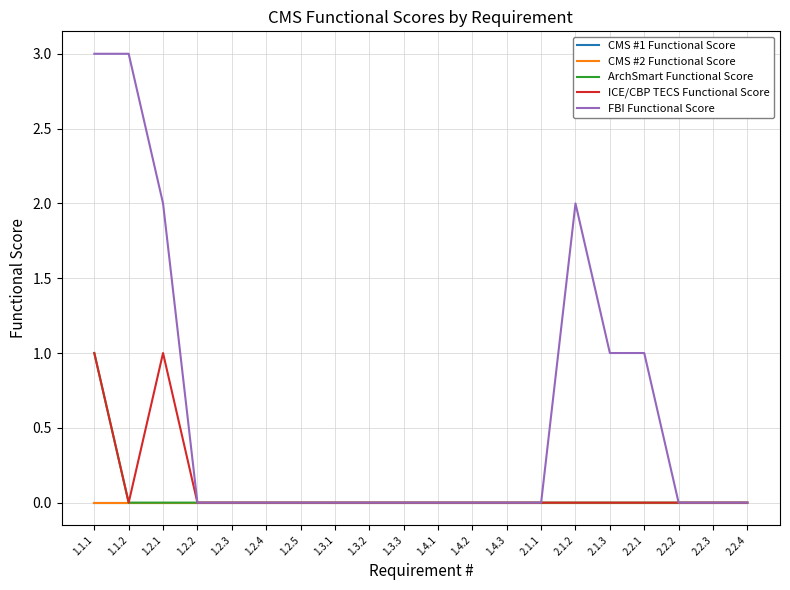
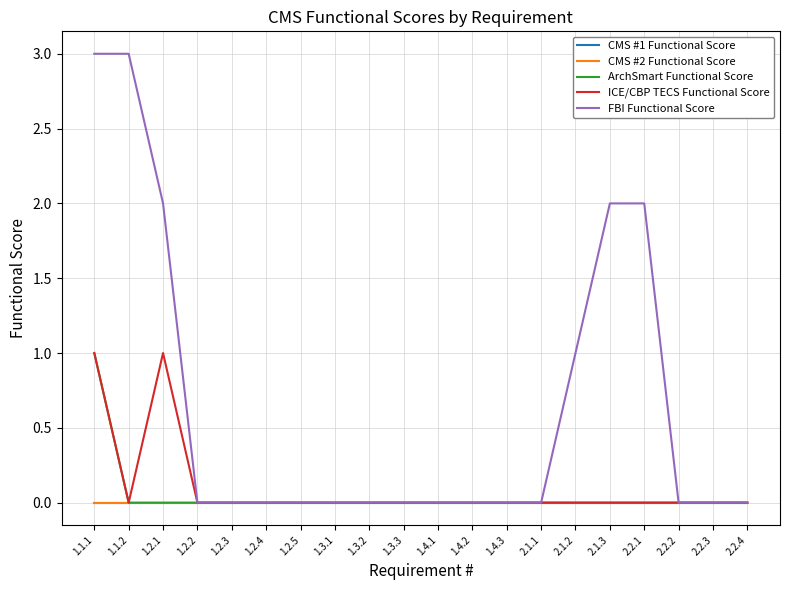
FBI Functional Score, 2.1.2: 2 -> 1
FBI Functional Score, 2.1.3: 1 -> 2
FBI Functional Score, 2.2.1: 1 -> 2
